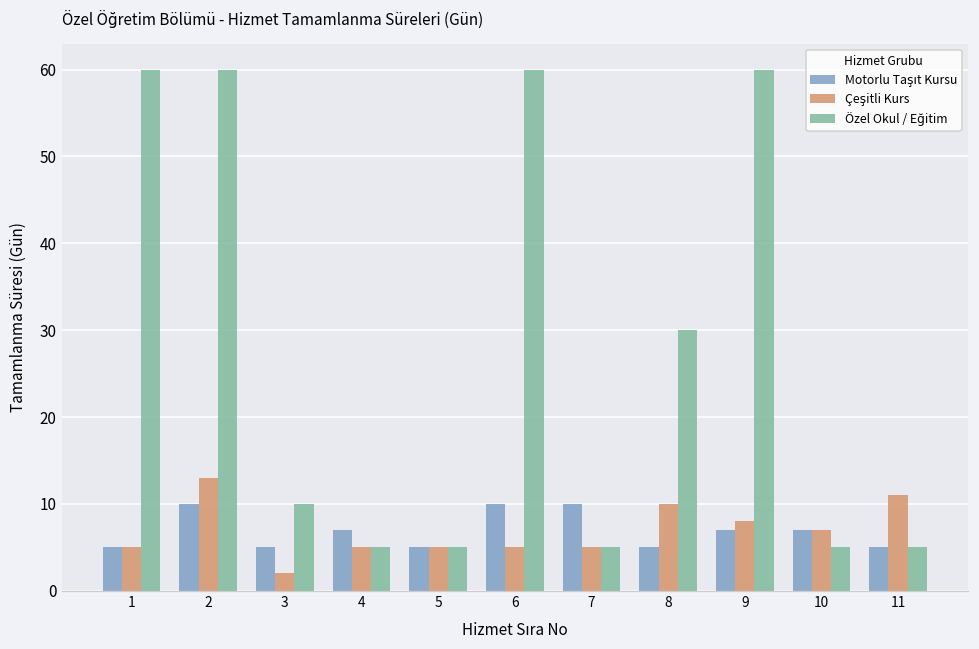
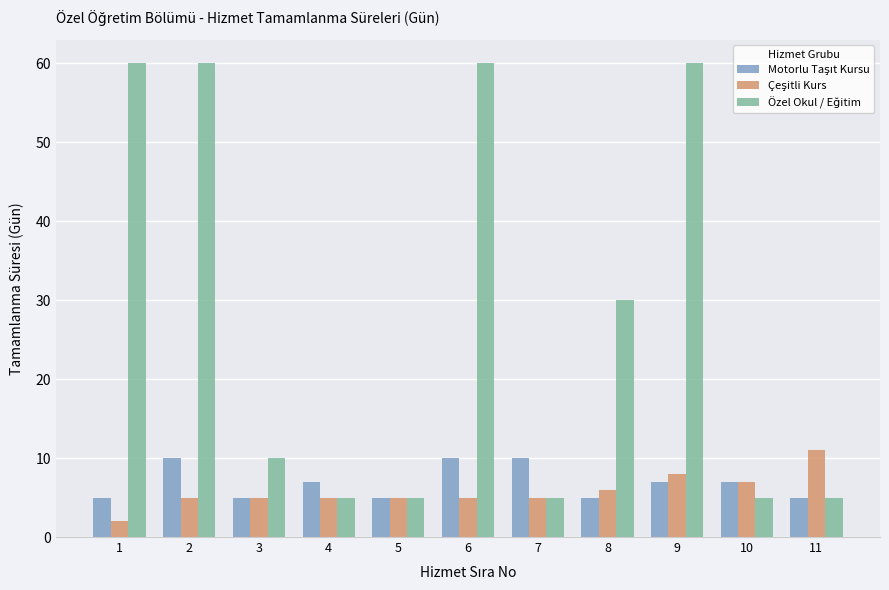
Çeşitli Kurs, 1: 5 -> 2
Çeşitli Kurs, 2: 13 -> 5
Çeşitli Kurs, 3: 2 -> 5
Çeşitli Kurs, 8: 10 -> 6
